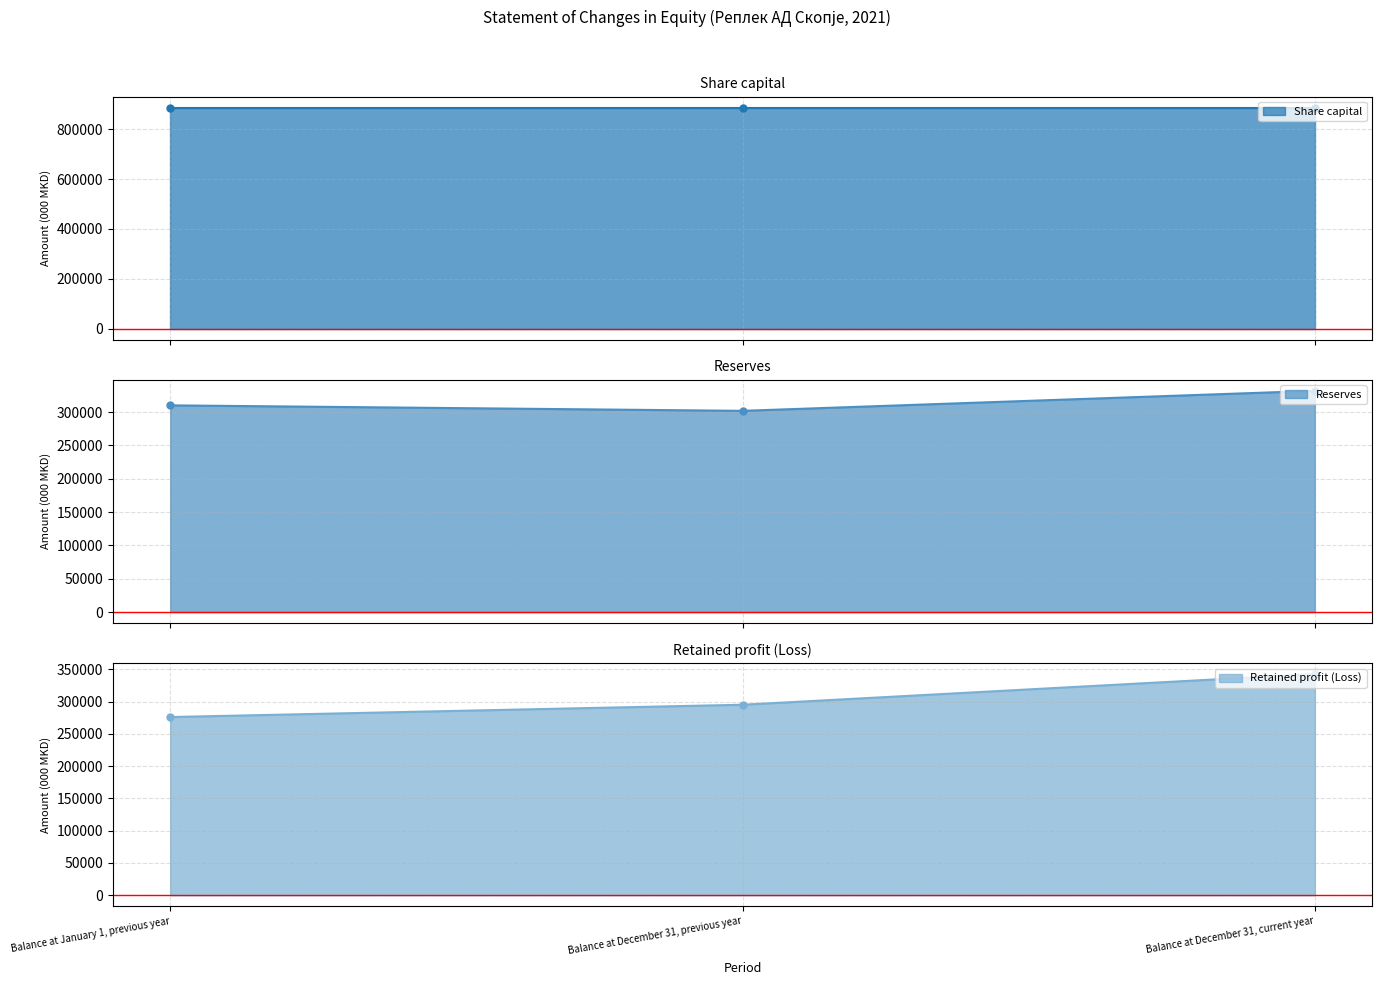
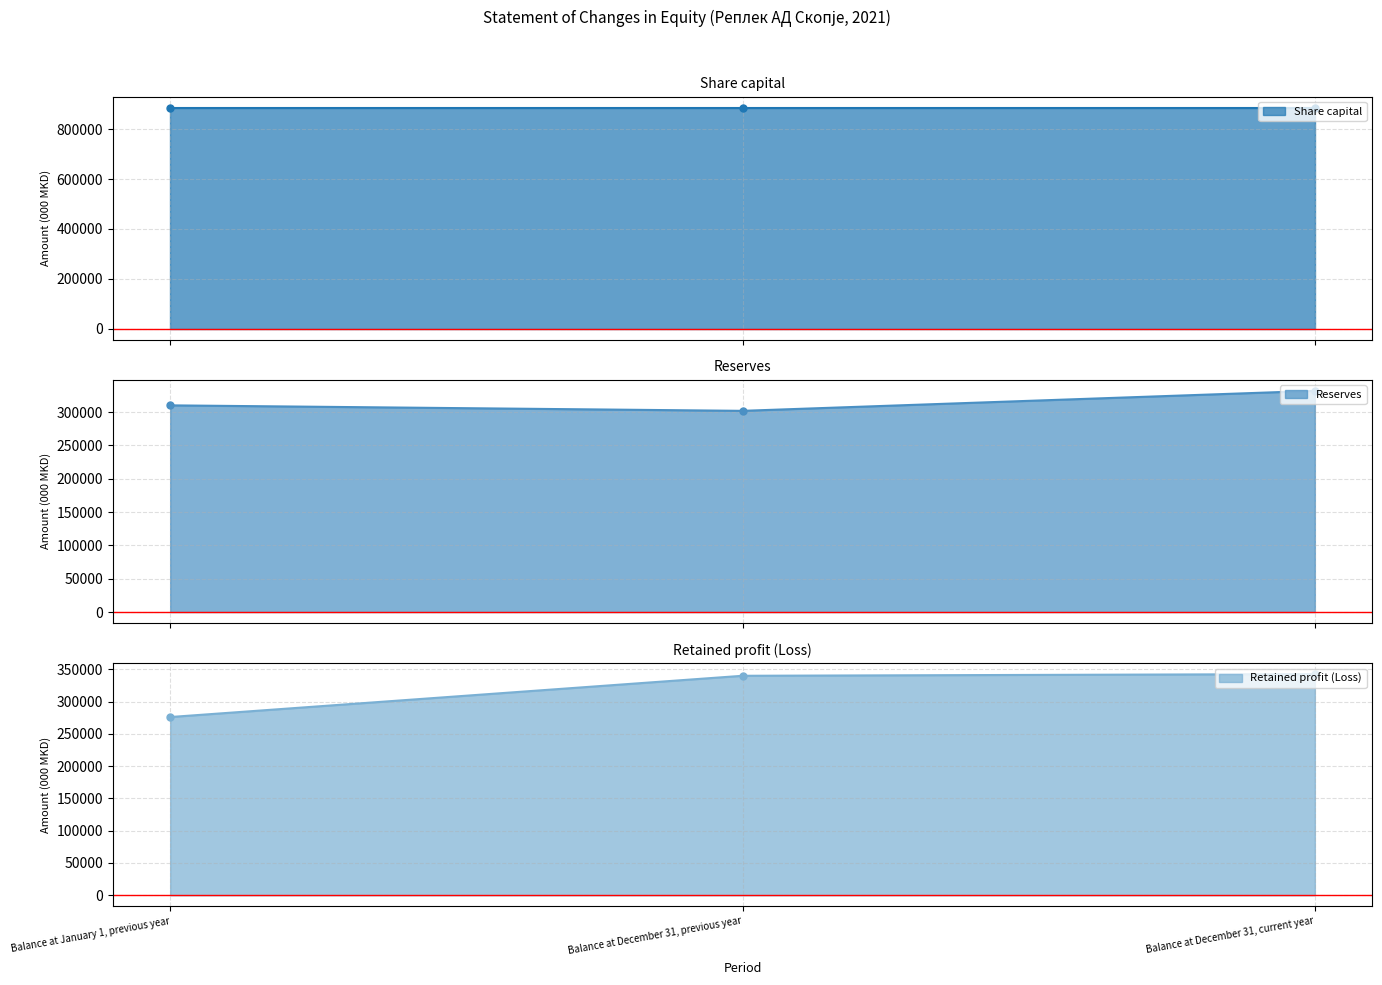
Retained profit (Loss), Balance at December 31, previous year: 300000 -> 340000
